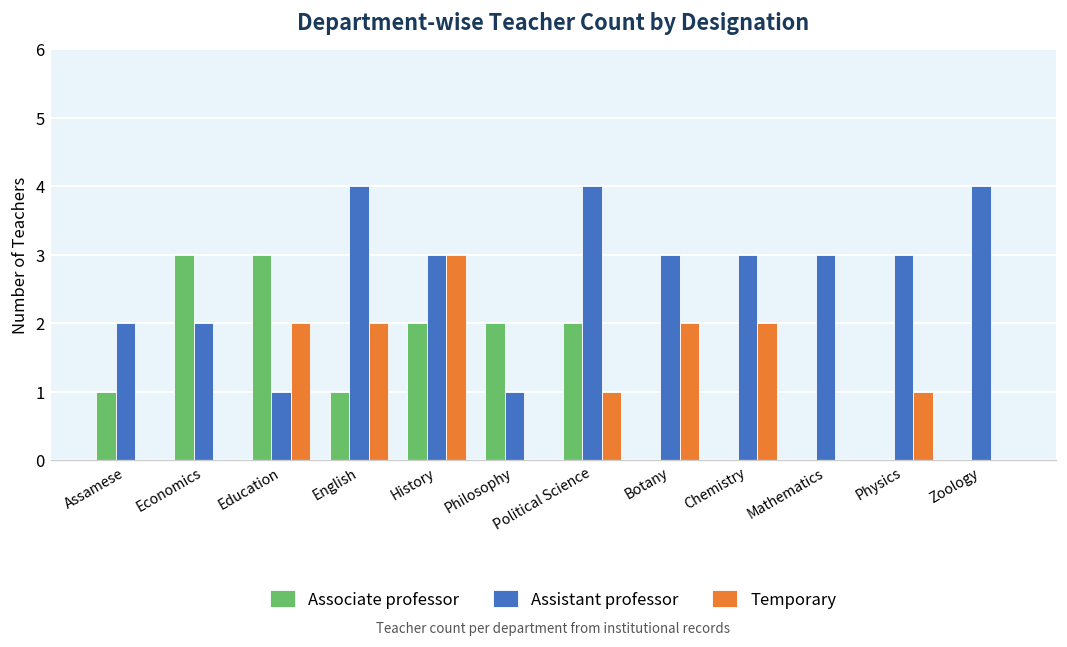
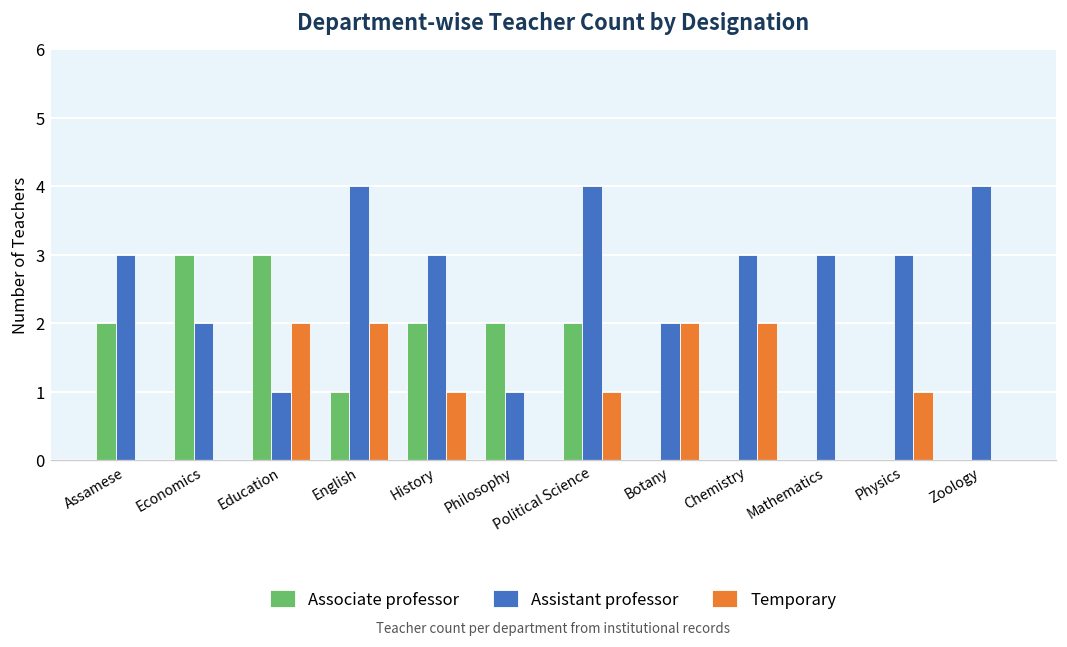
Associate professor, Assamese: 1 -> 2
Assistant professor, Assamese: 2 -> 3
Temporary, History: 3 -> 1
Assistant professor, Botany: 3 -> 2
